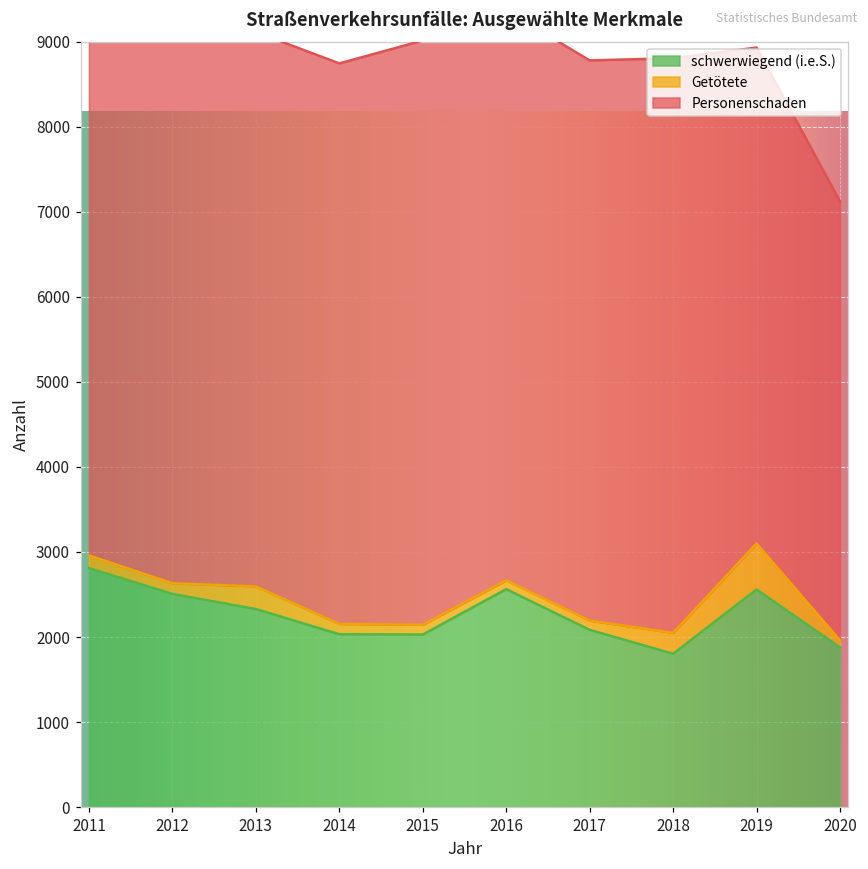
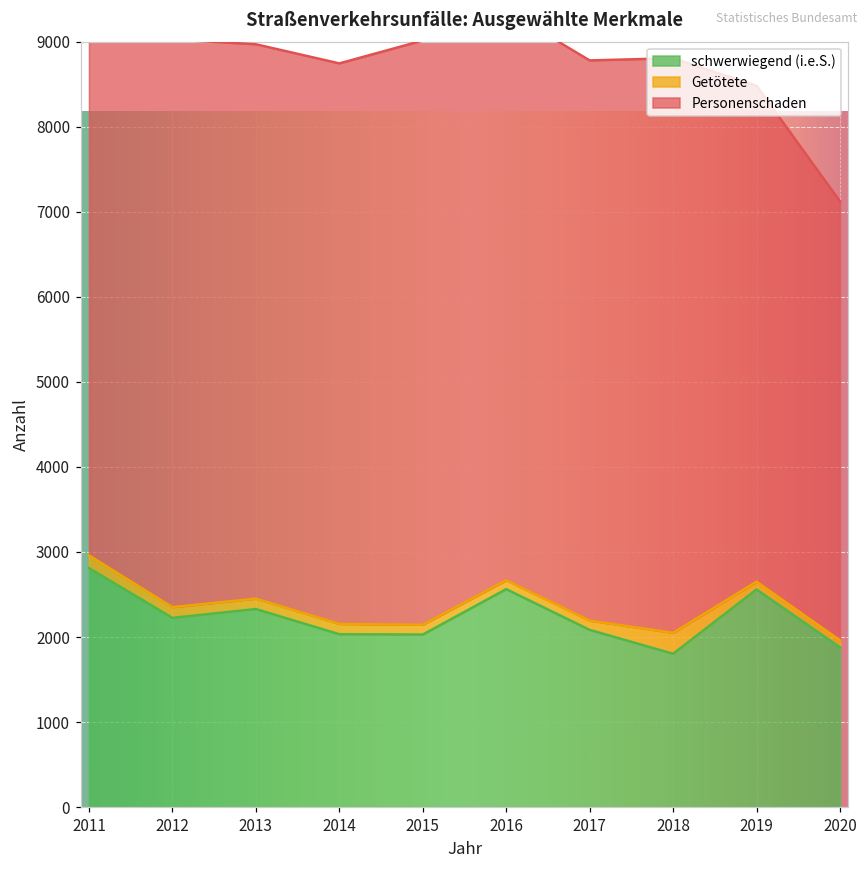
schwerwiegend (i.e.S.), 2012: 2500 -> 2200
Getötete, 2013: 300 -> 100
Getötete, 2019: 500 -> 100
